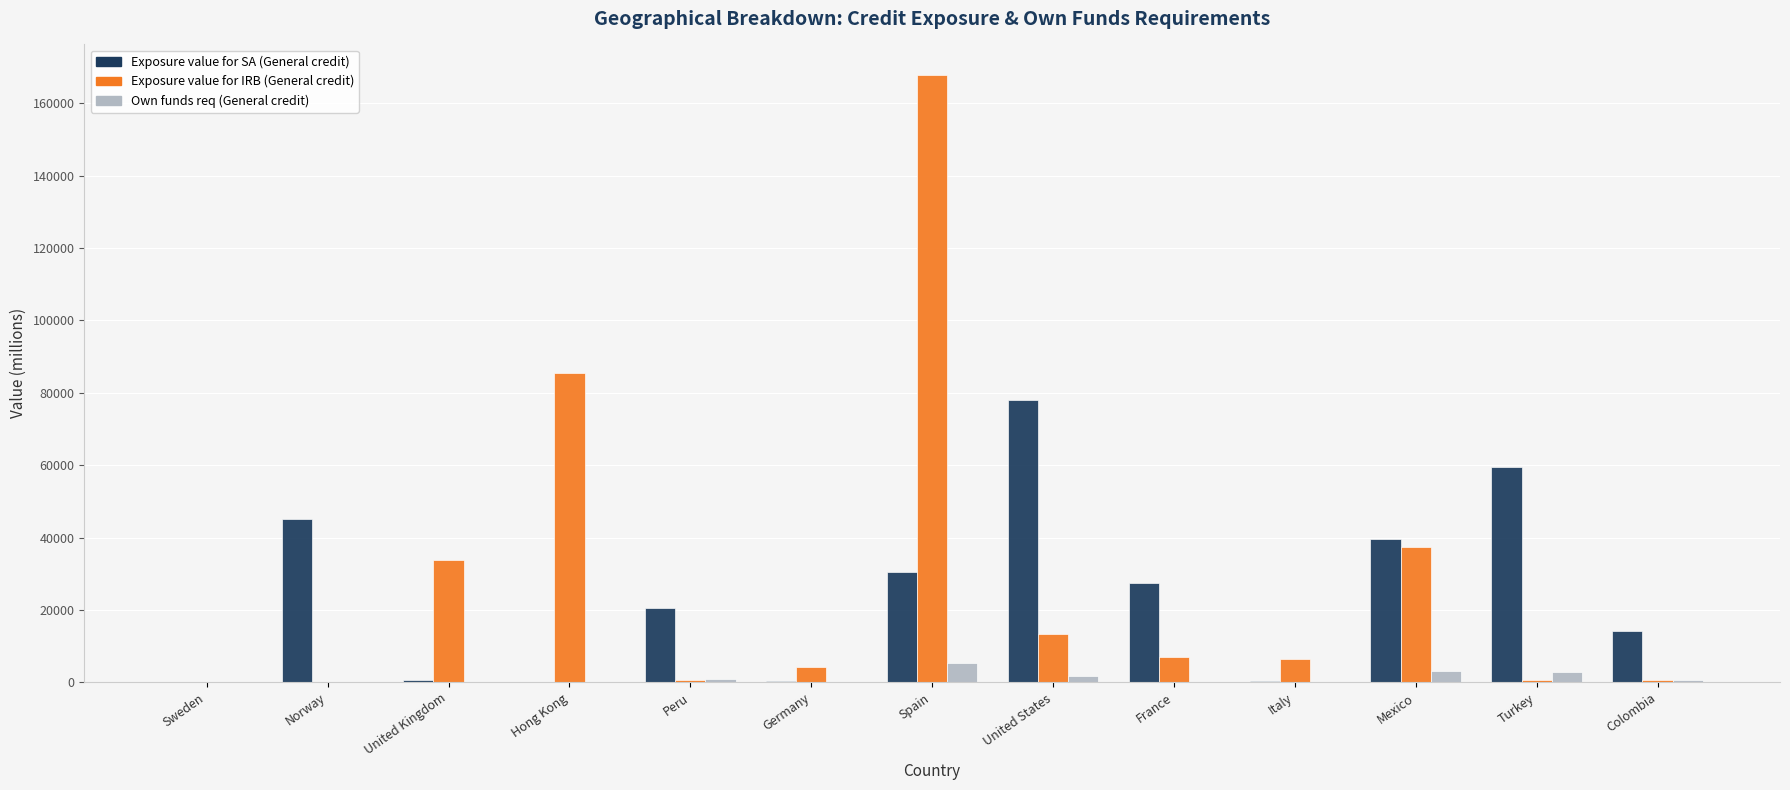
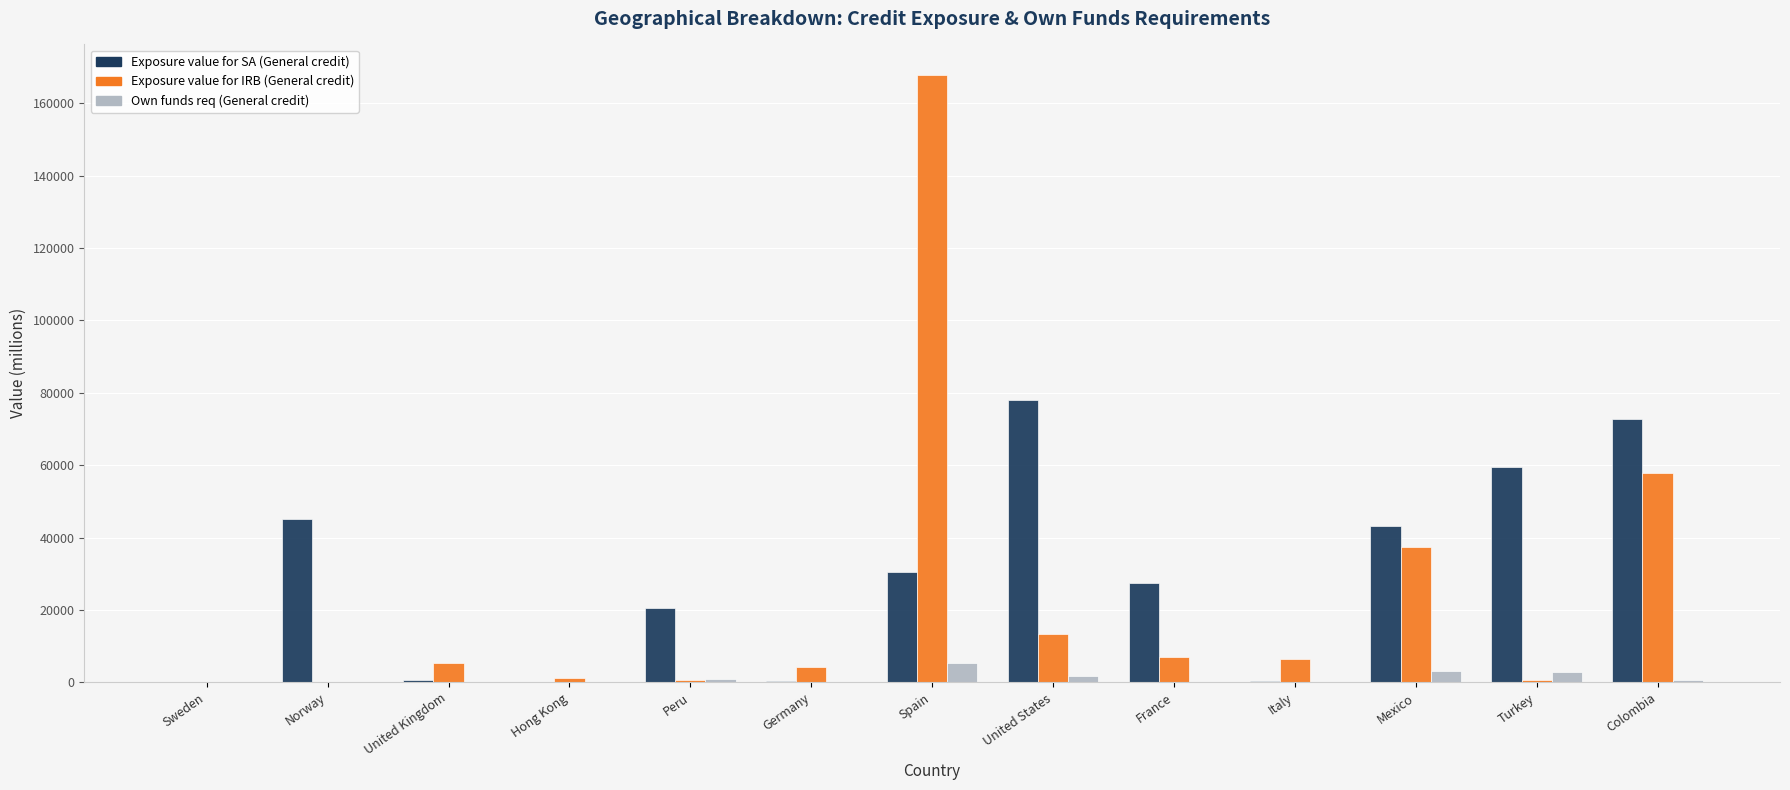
Exposure value for IRB (General credit), United Kingdom: 34000 -> 5000
Exposure value for IRB (General credit), Hong Kong: 86000 -> 1000
Exposure value for SA (General credit), Mexico: 40000 -> 43000
Exposure value for SA (General credit), Colombia: 14000 -> 73000
Exposure value for IRB (General credit), Colombia: 1000 -> 58000
